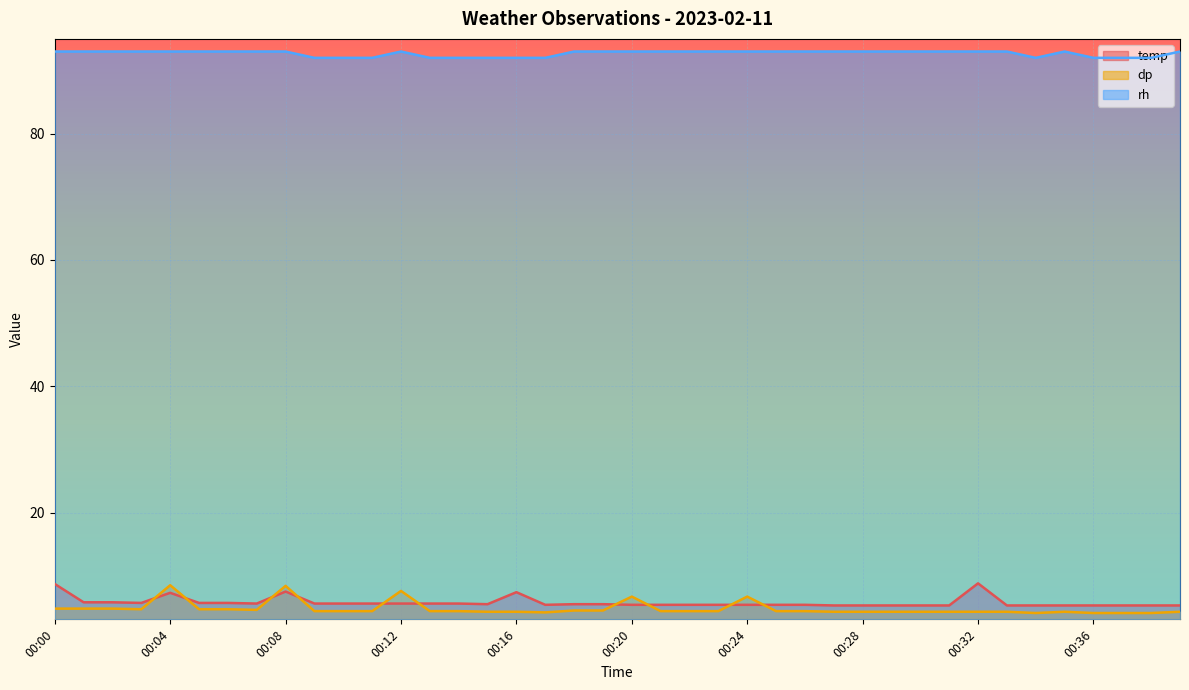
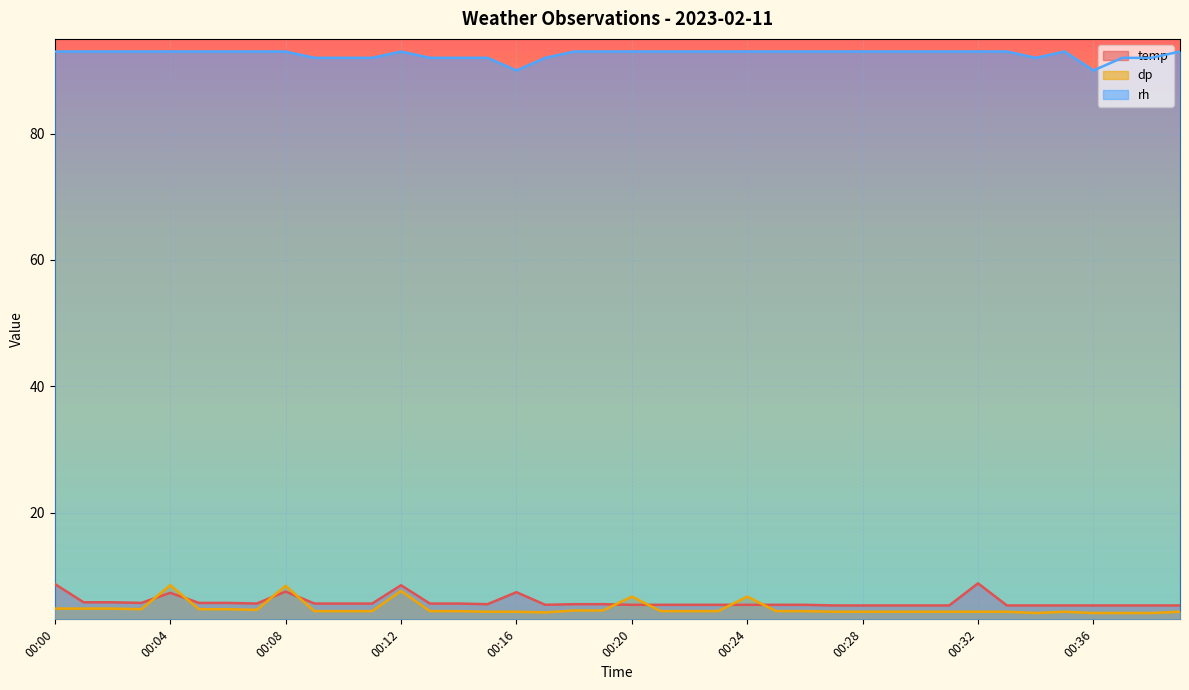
temp, 00:12: 6 -> 9
rh, 00:16: 92 -> 90
rh, 00:36: 92 -> 90
